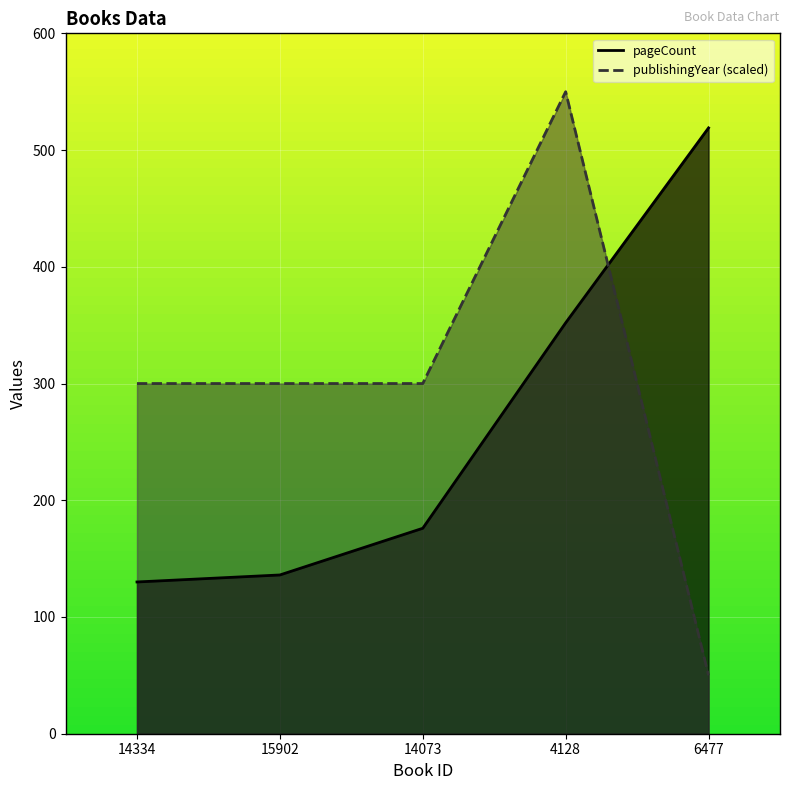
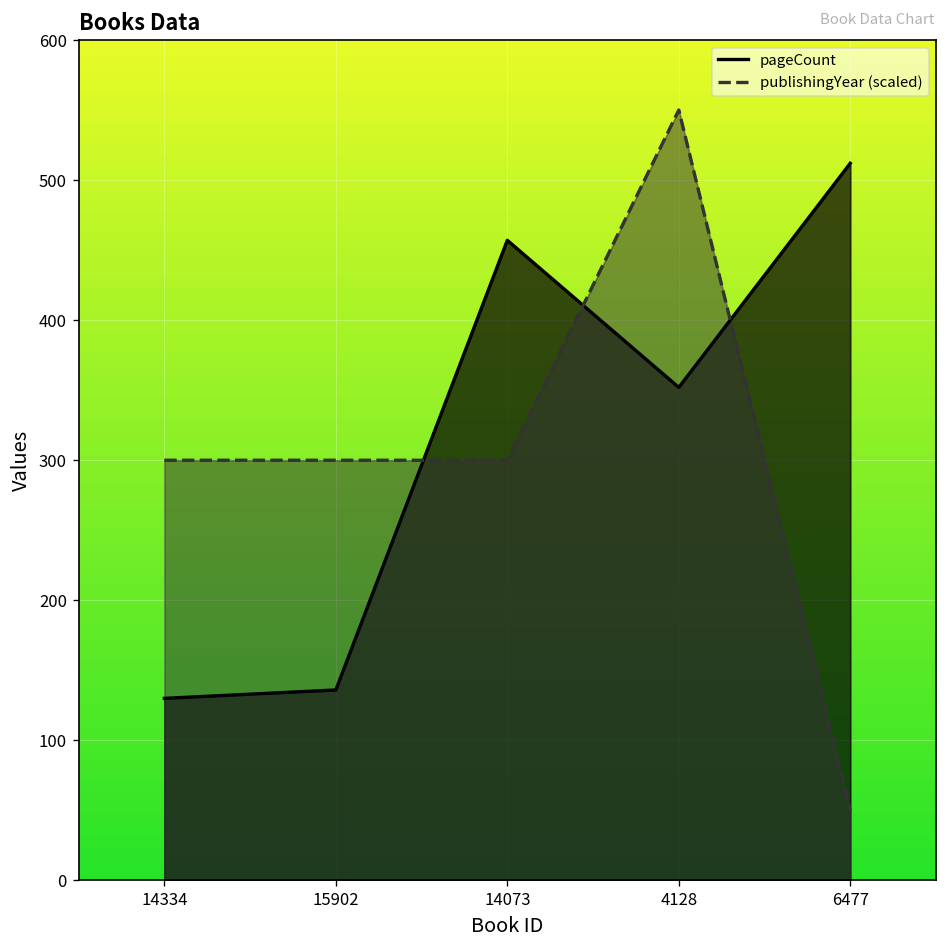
pageCount, 14073: 176 -> 457
pageCount, 6477: 519 -> 512
